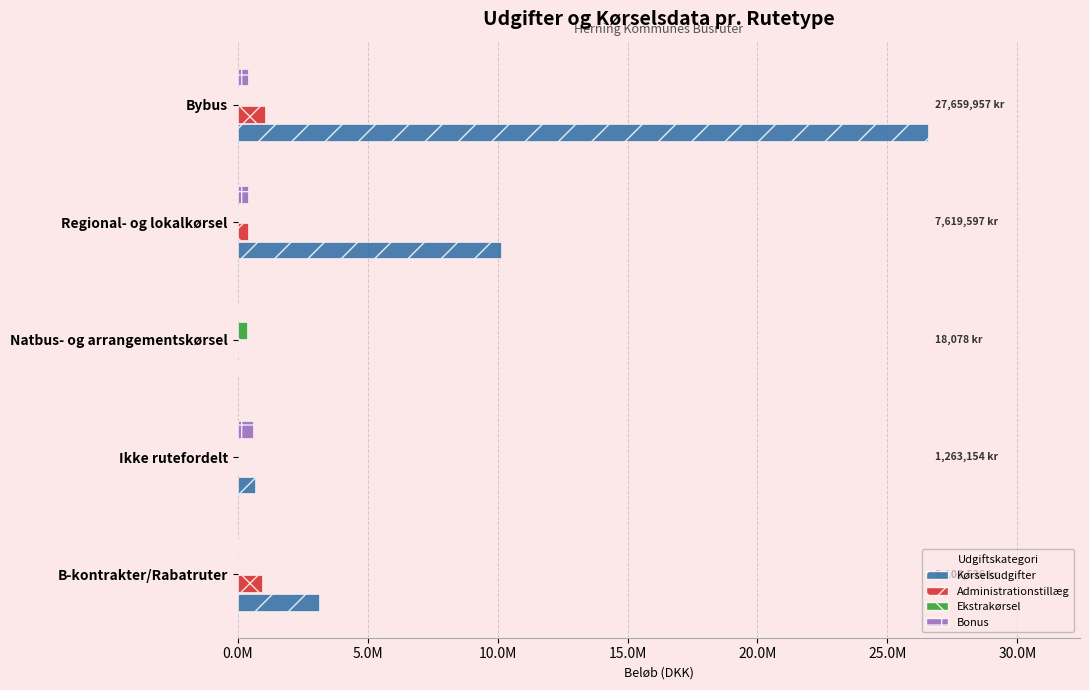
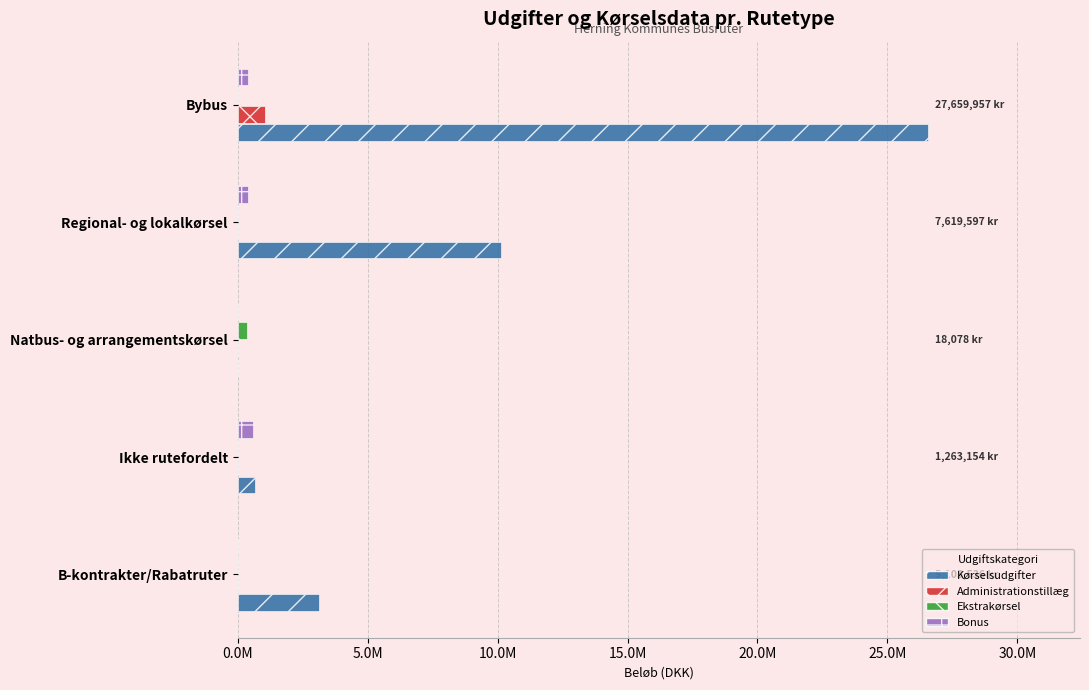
Administrationstillæg, Regional- og lokalkørsel: 400000 -> 0
Administrationstillæg, B-kontrakter/Rabatruter: 900000 -> 0
